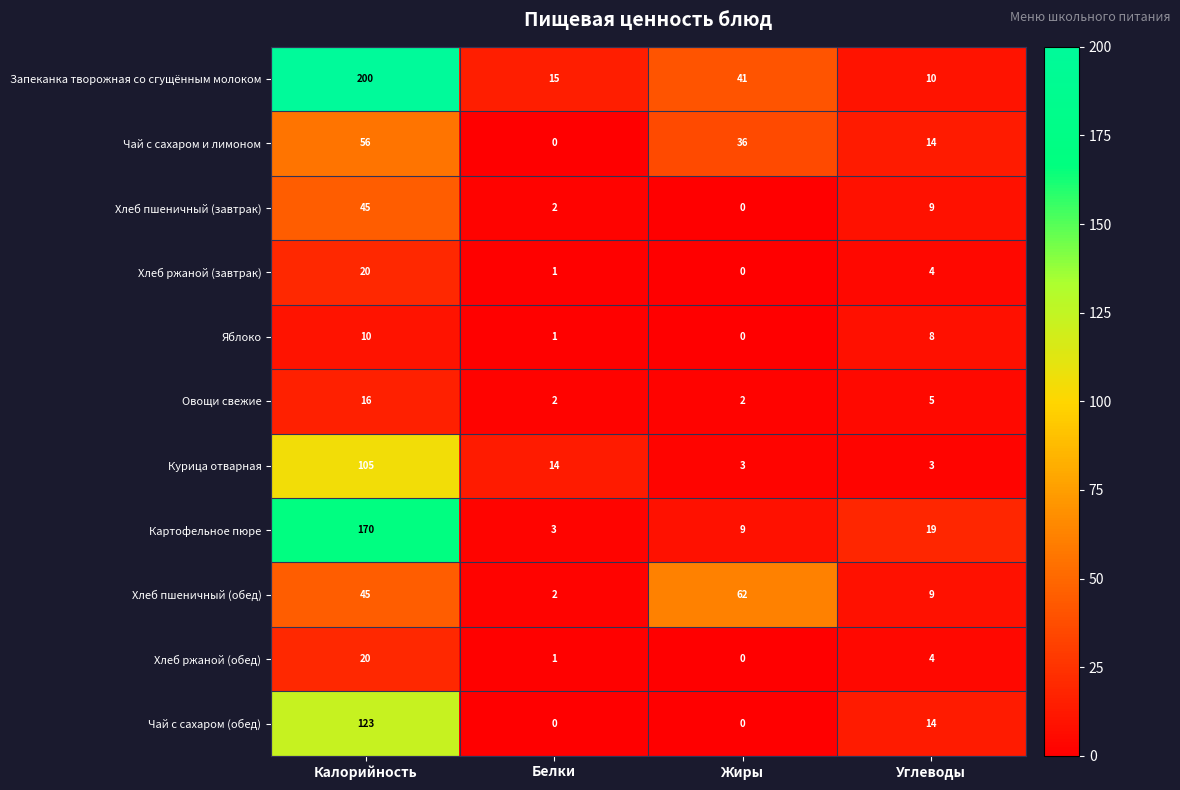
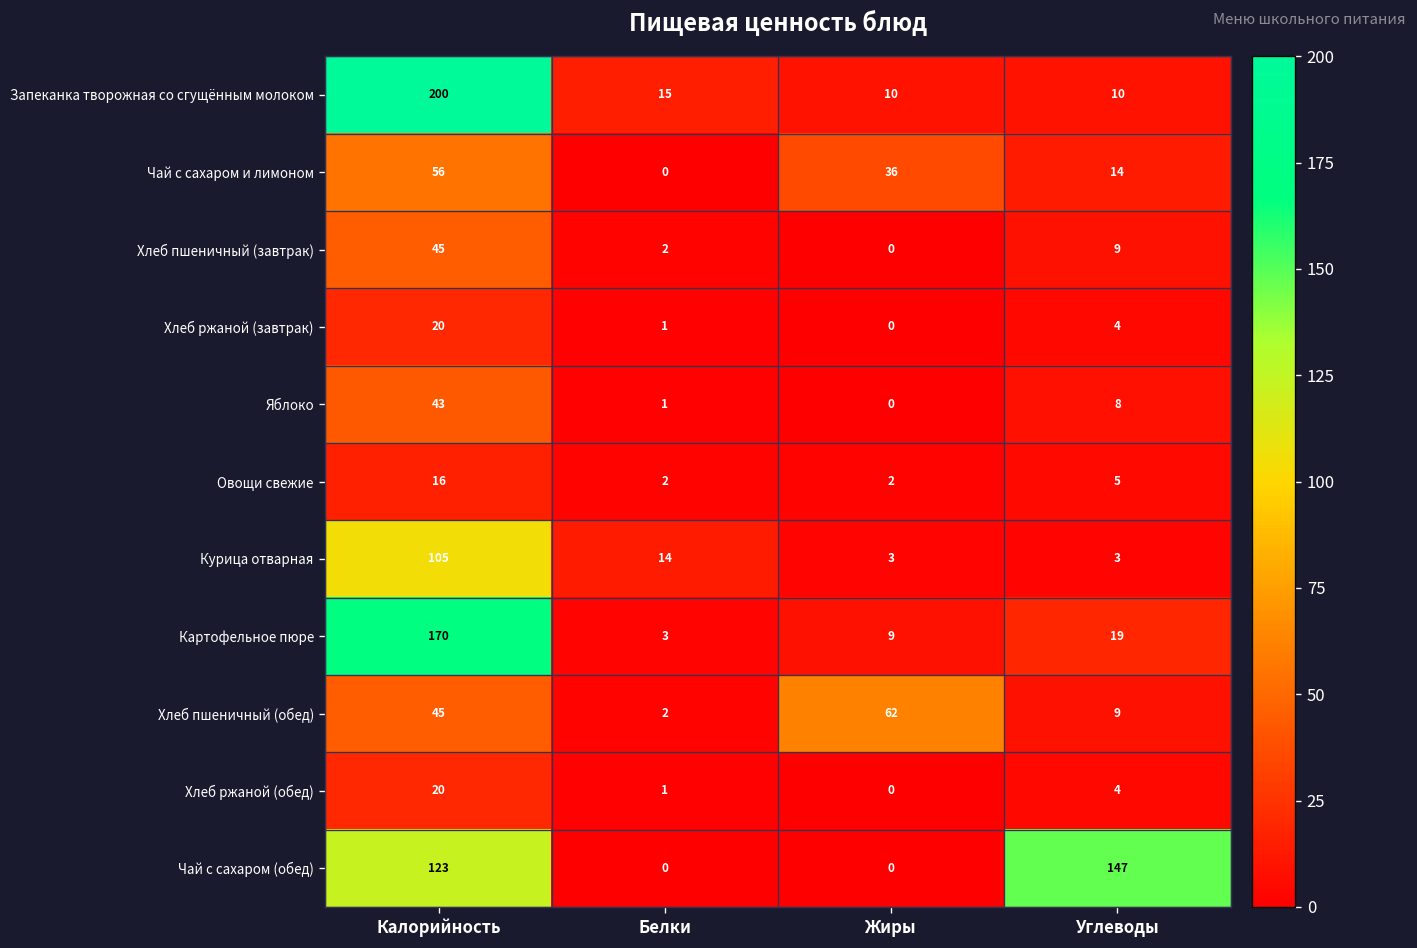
Запеканка творожная со сгущённым молоком, Жиры: 41 -> 10
Яблоко, Калорийность: 10 -> 43
Чай с сахаром (обед), Углеводы: 14 -> 147
